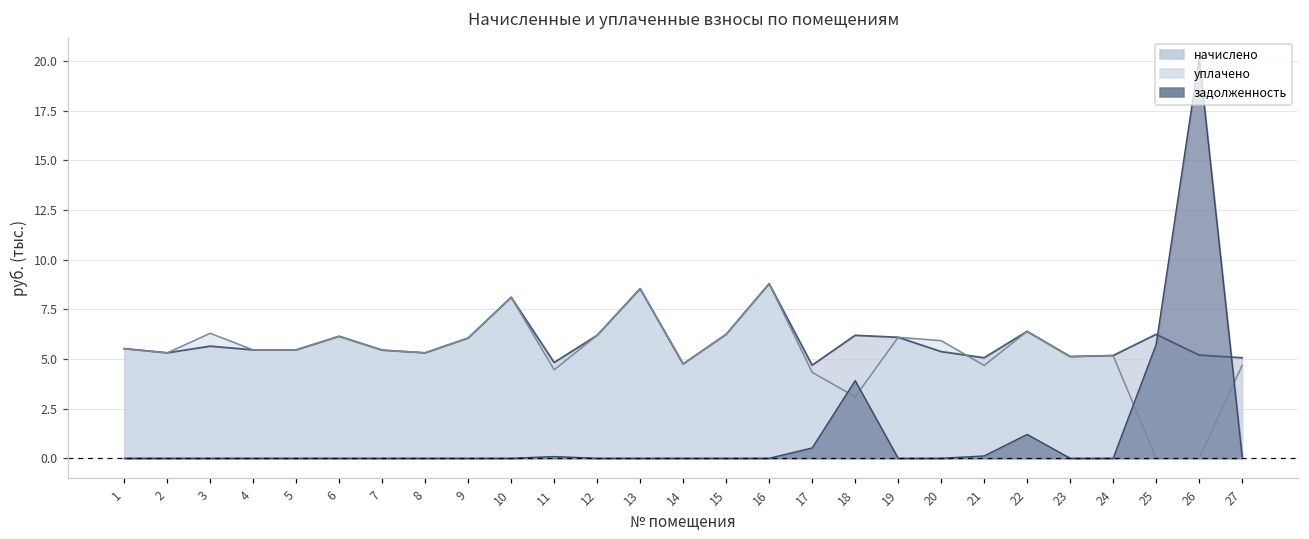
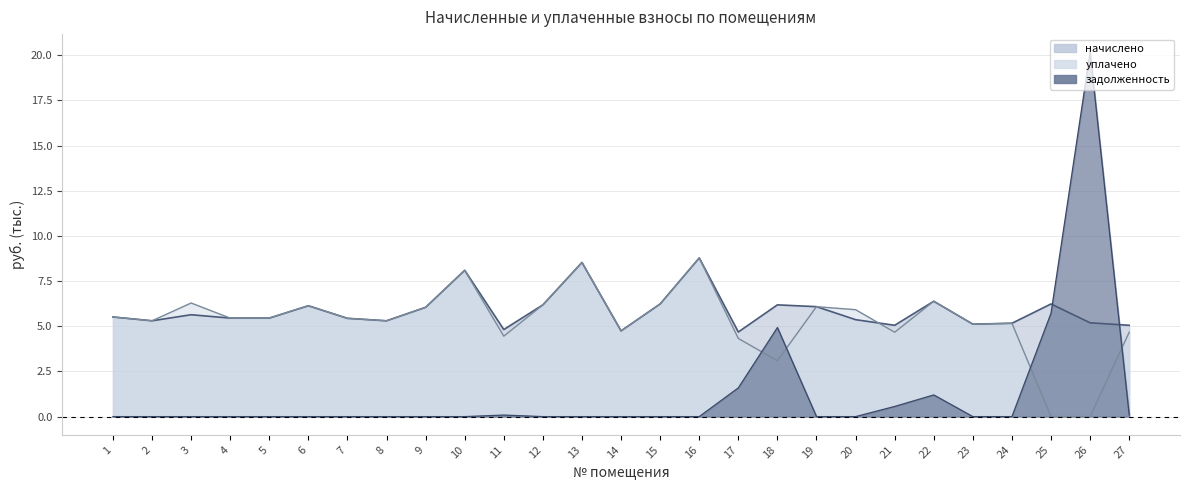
задолженность, 17: 0.5 -> 1.6
задолженность, 18: 3.9 -> 4.9
задолженность, 21: 0.1 -> 0.6
